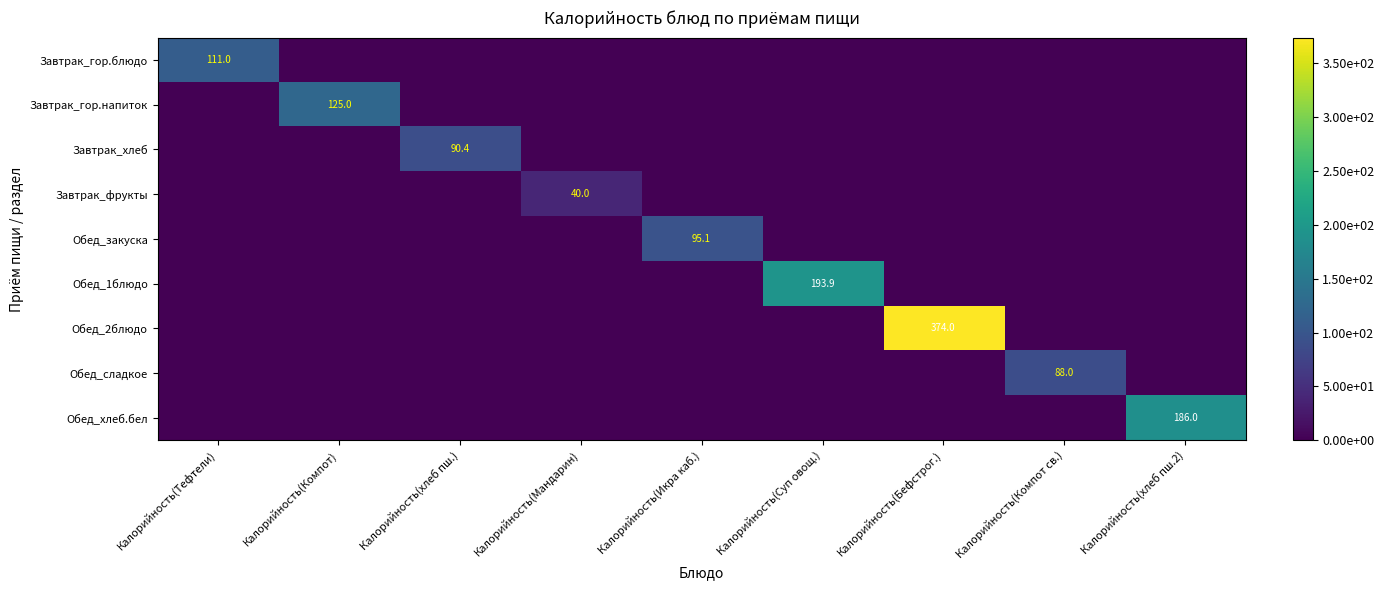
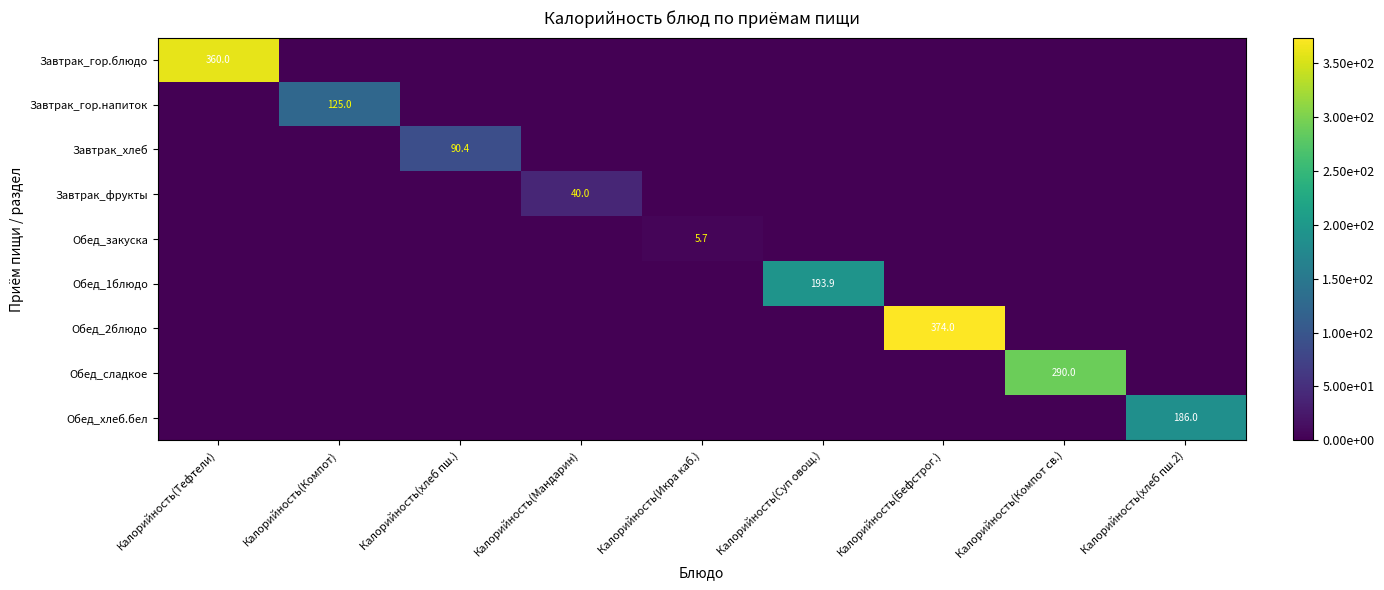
Завтрак_гор.блюдо, Калорийность(Тефтели): 111.0 -> 360.0
Обед_закуска, Калорийность(Икра каб.): 95.1 -> 5.7
Обед_сладкое, Калорийность(Компот св.): 88.0 -> 290.0
